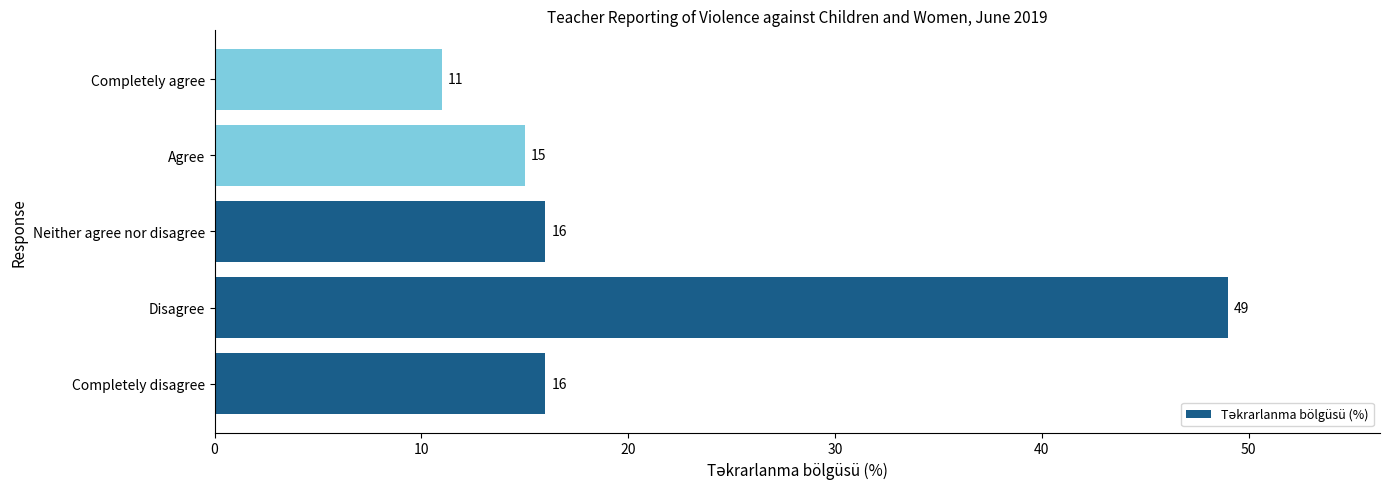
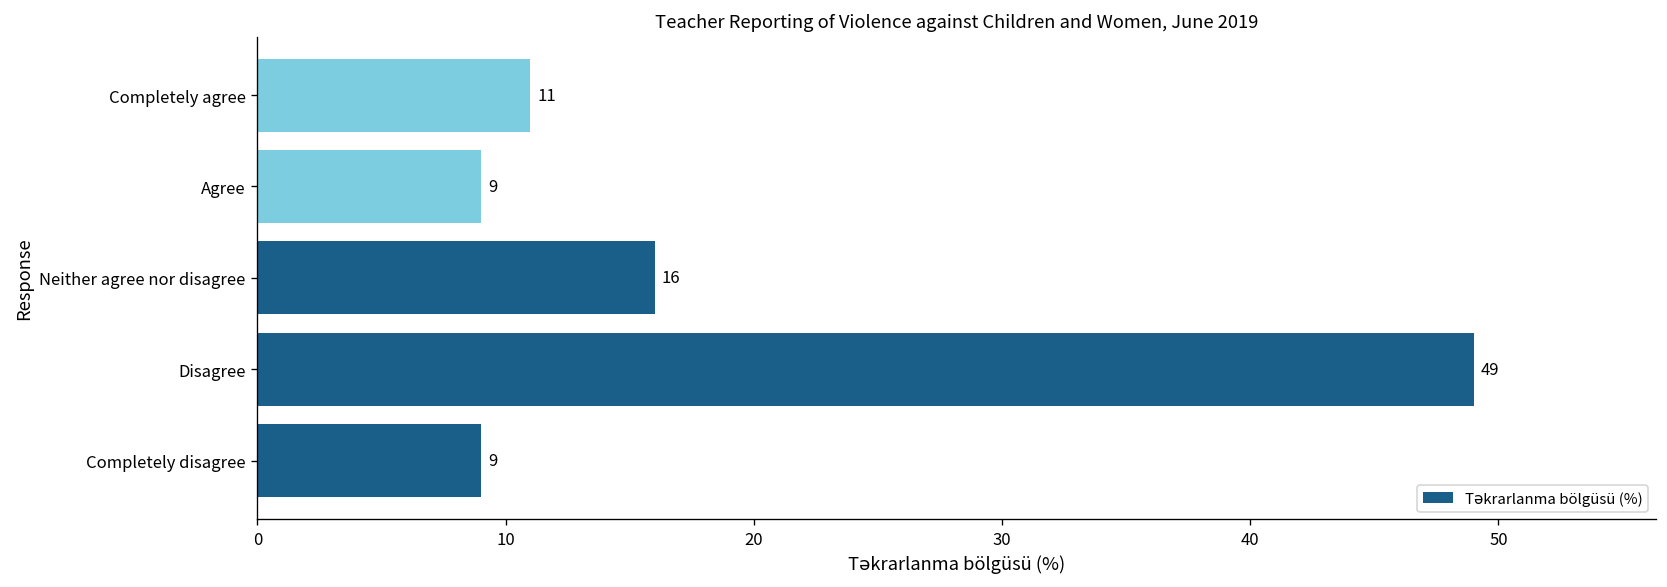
Agree: 15 -> 9
Completely disagree: 16 -> 9
